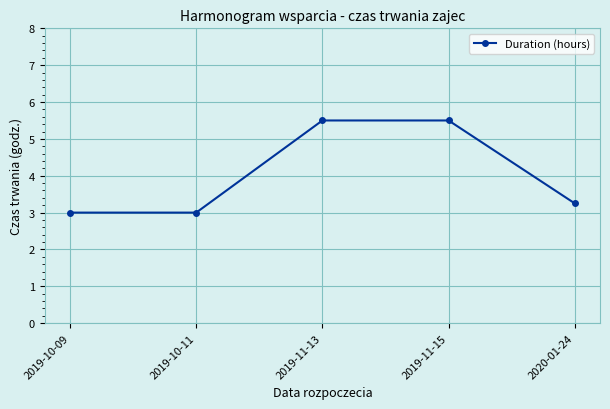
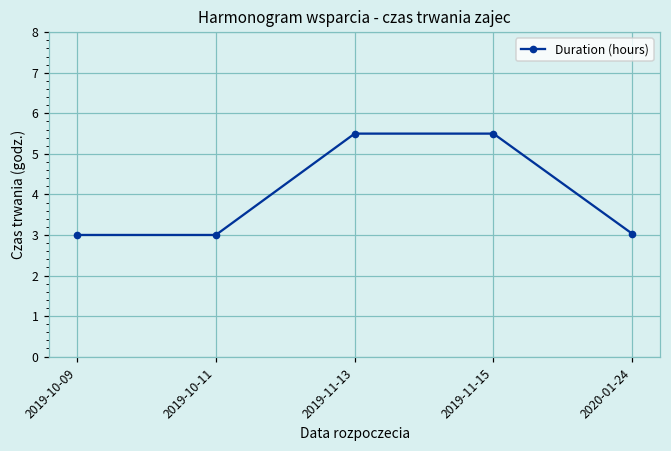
2020-01-24: 3.3 -> 3.0
